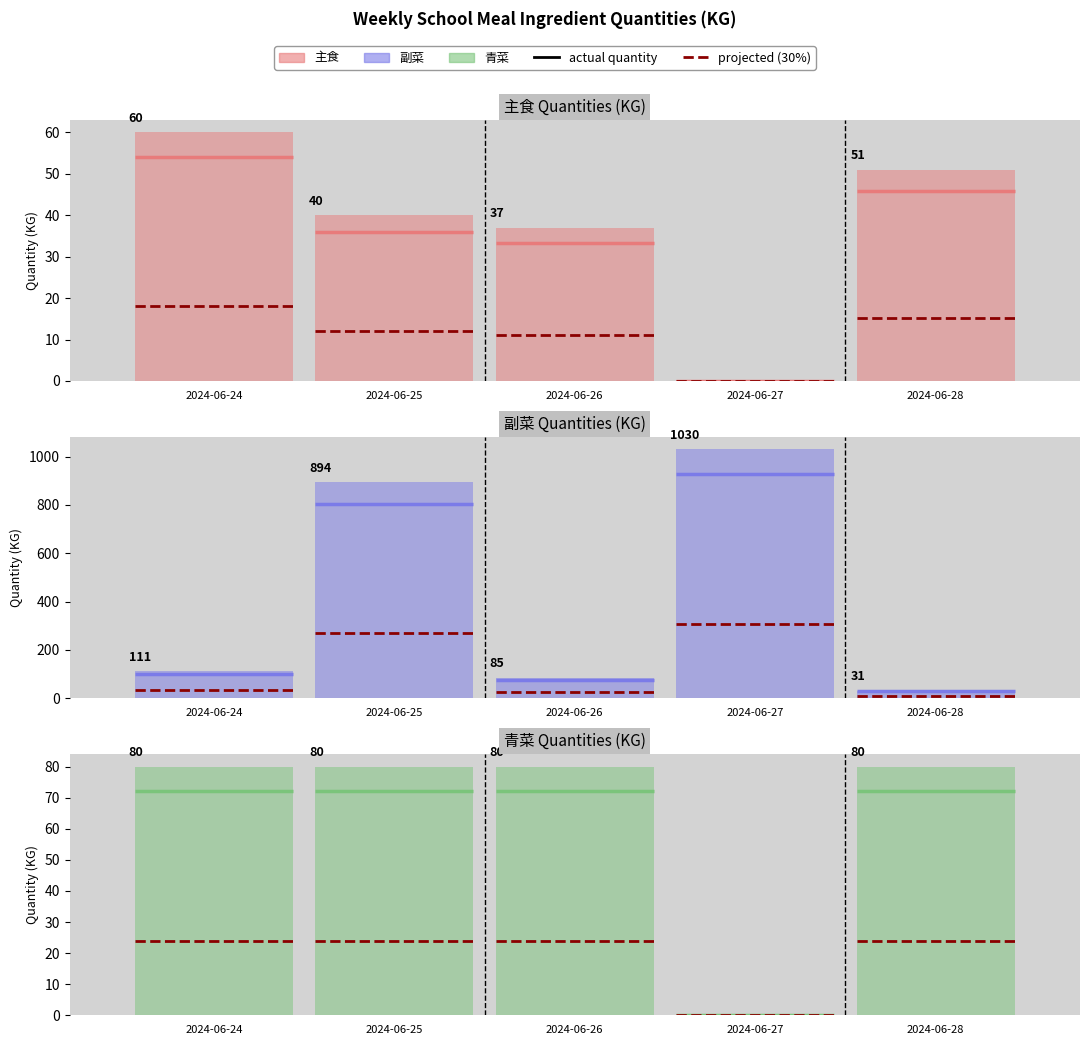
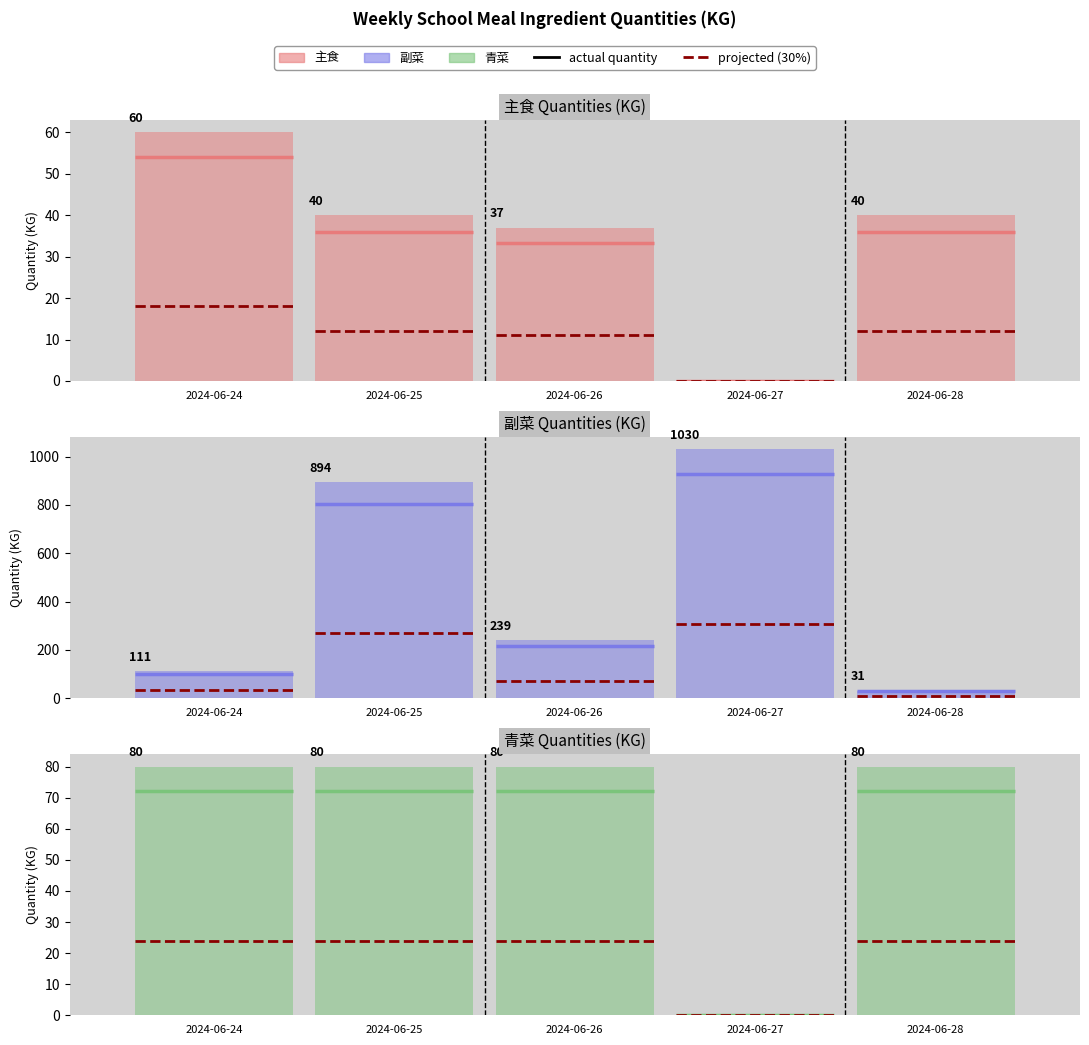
主食 Quantities (KG), 2024-06-28: 51 -> 40
副菜 Quantities (KG), 2024-06-26: 85 -> 239
